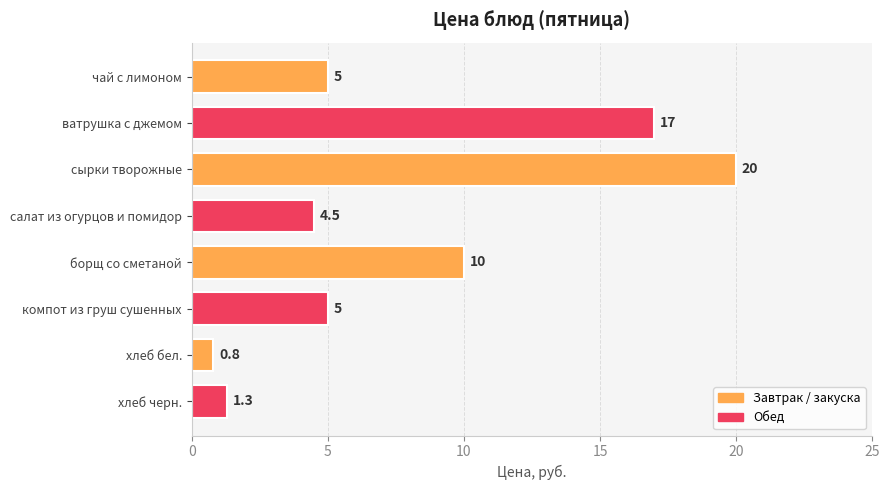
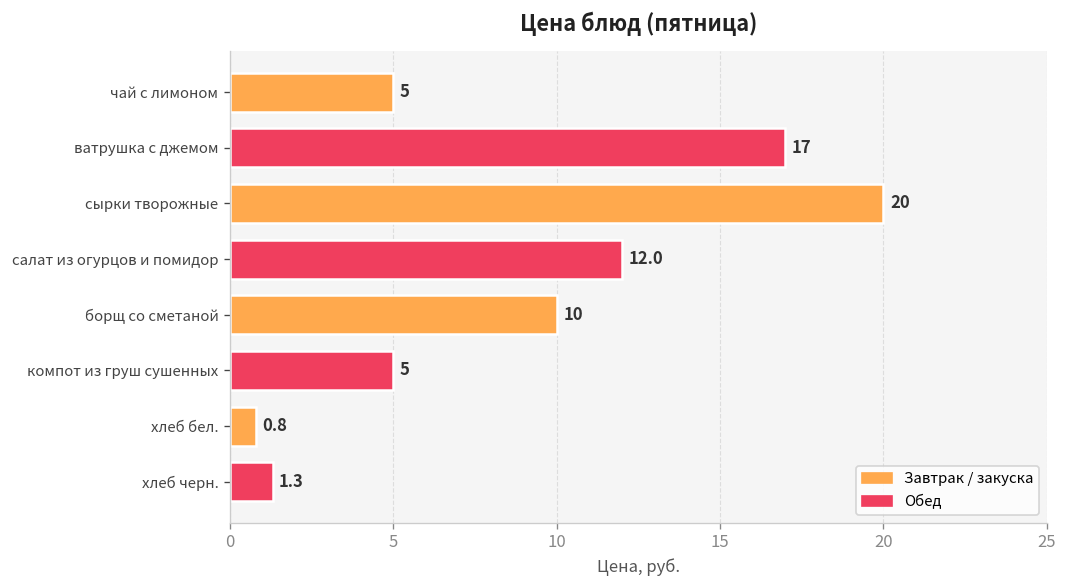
салат из огурцов и помидор: 4.5 -> 12.0
